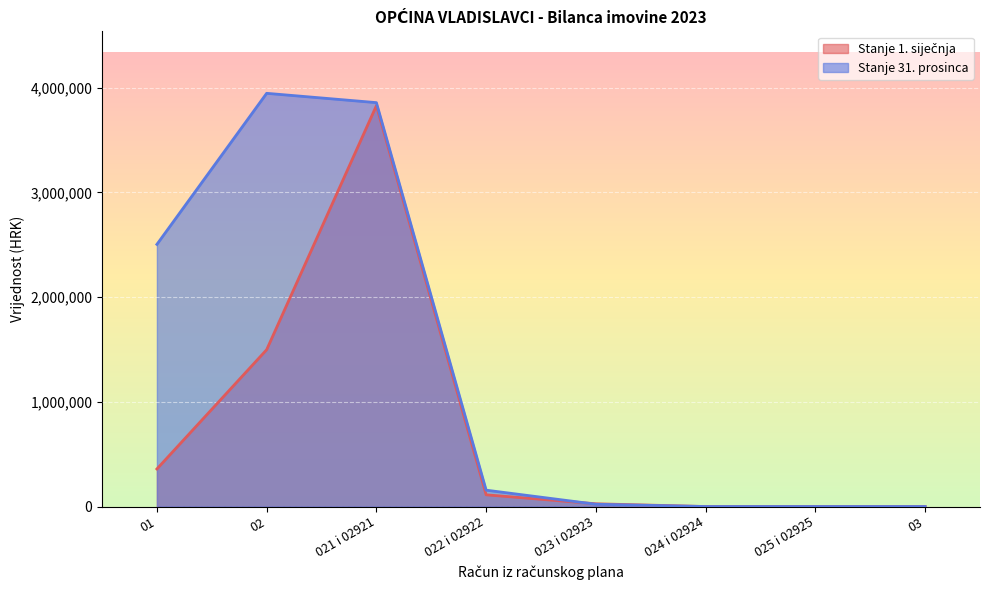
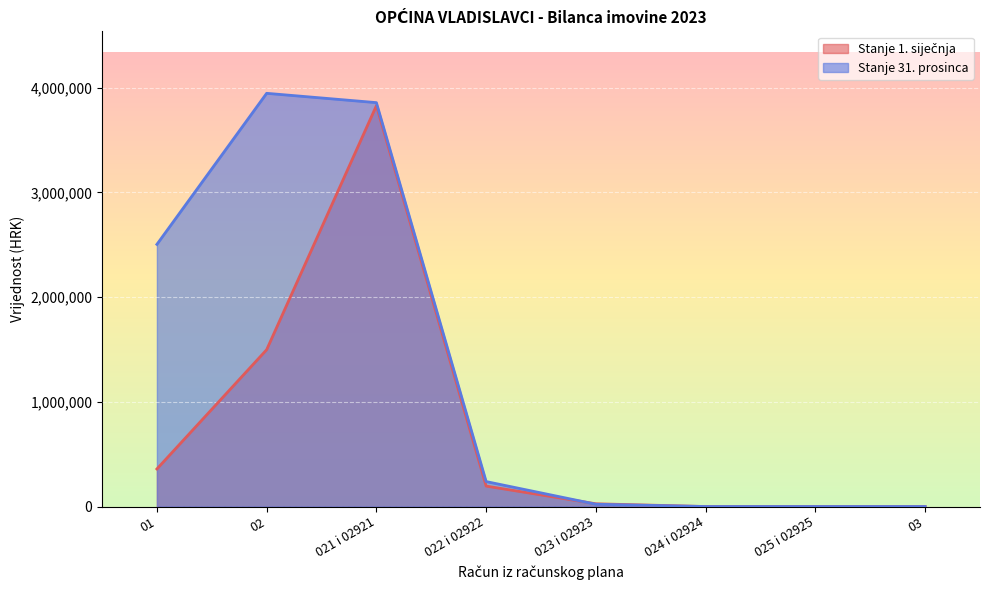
Stanje 1. siječnja, 022 i 02922: 110,000 -> 200,000
Stanje 31. prosinca, 022 i 02922: 160,000 -> 240,000
